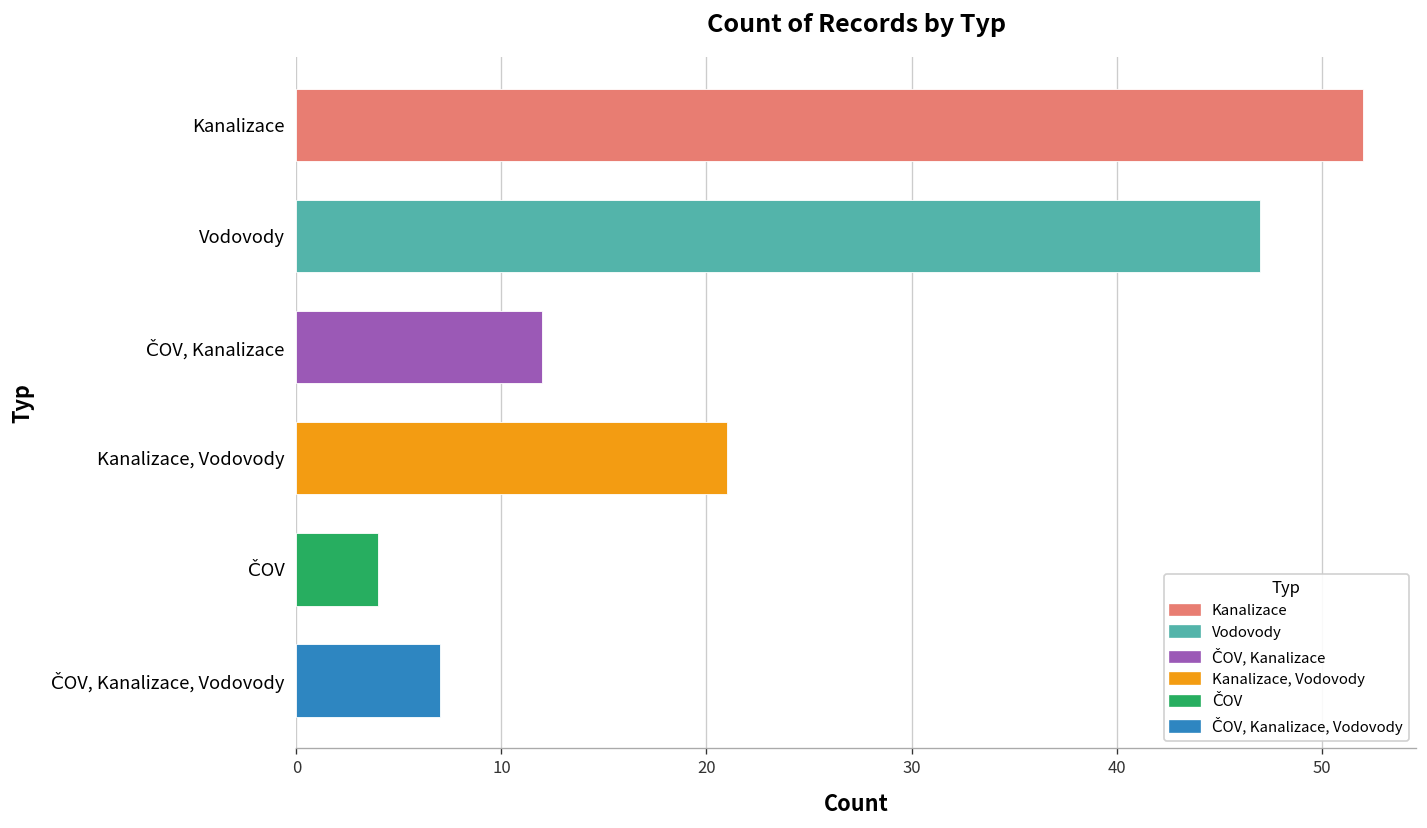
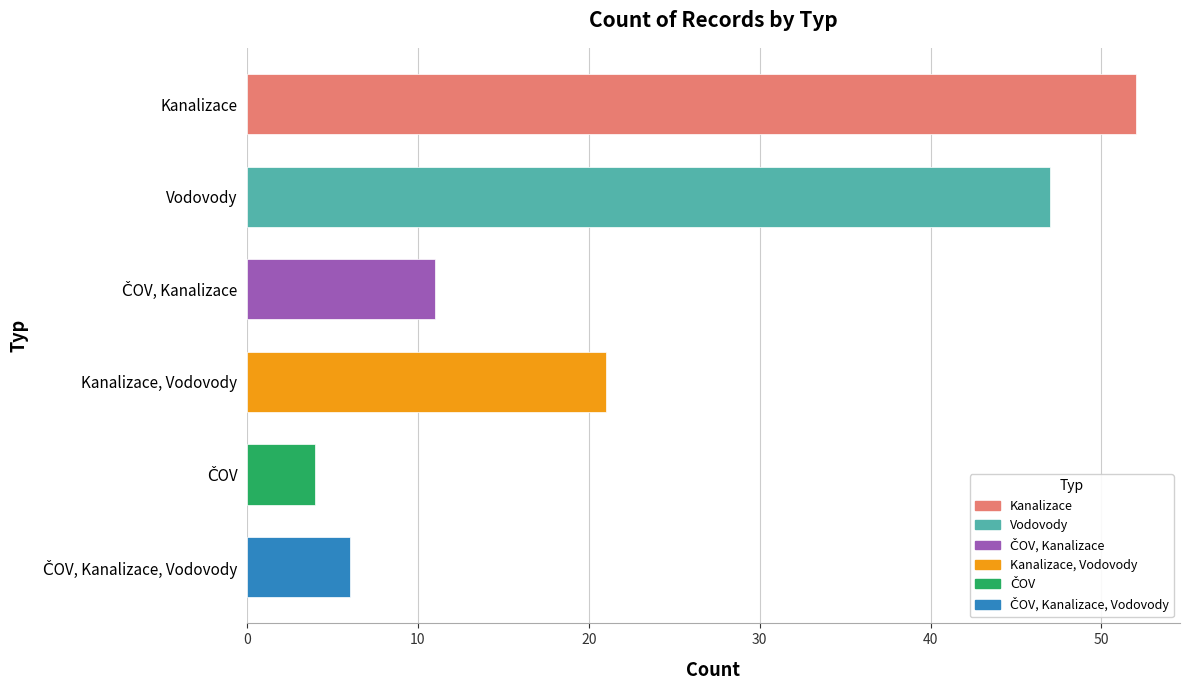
ČOV, Kanalizace: 12 -> 11
ČOV, Kanalizace, Vodovody: 7 -> 6
